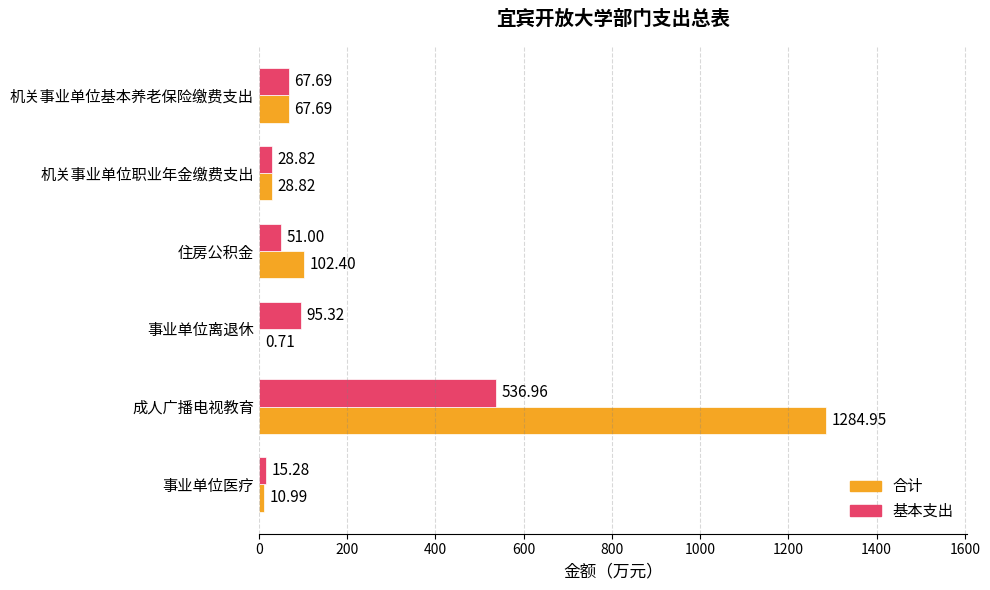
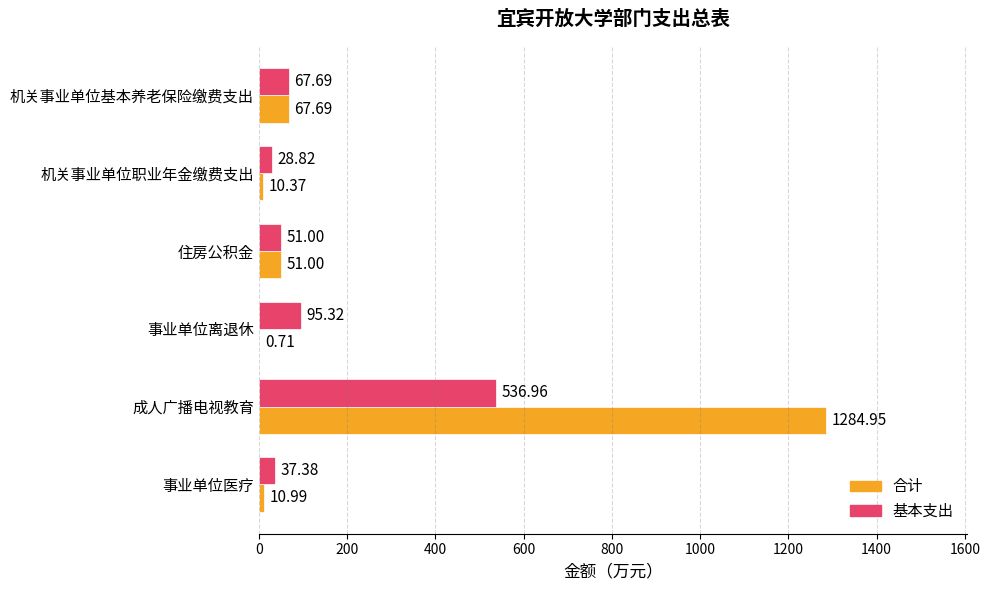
合计, 机关事业单位职业年金缴费支出: 28.82 -> 10.37
合计, 住房公积金: 102.40 -> 51.00
基本支出, 事业单位医疗: 15.28 -> 37.38
